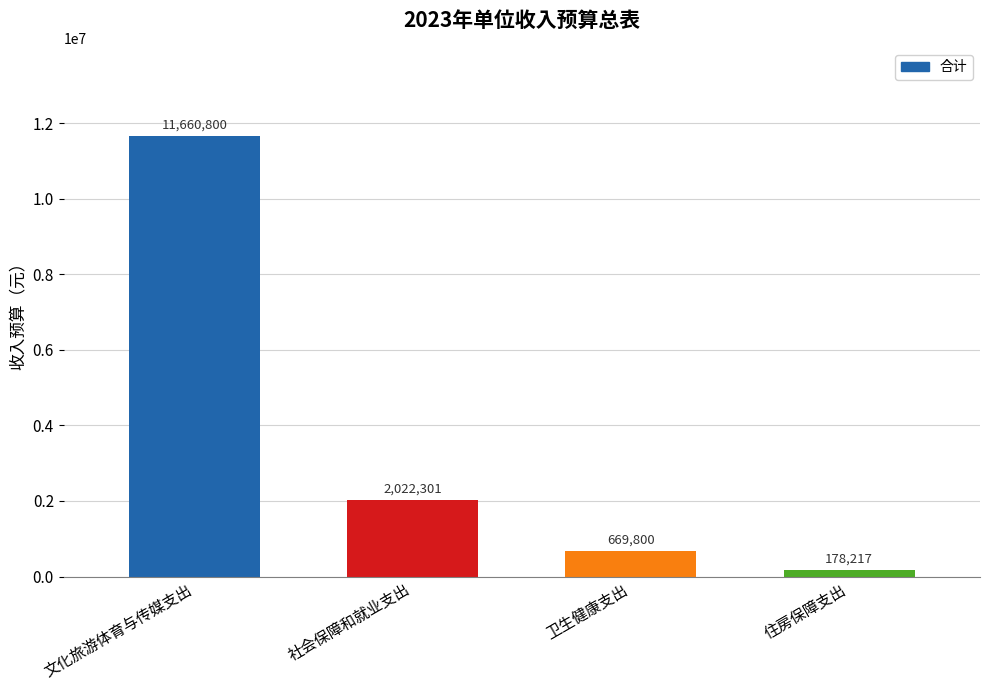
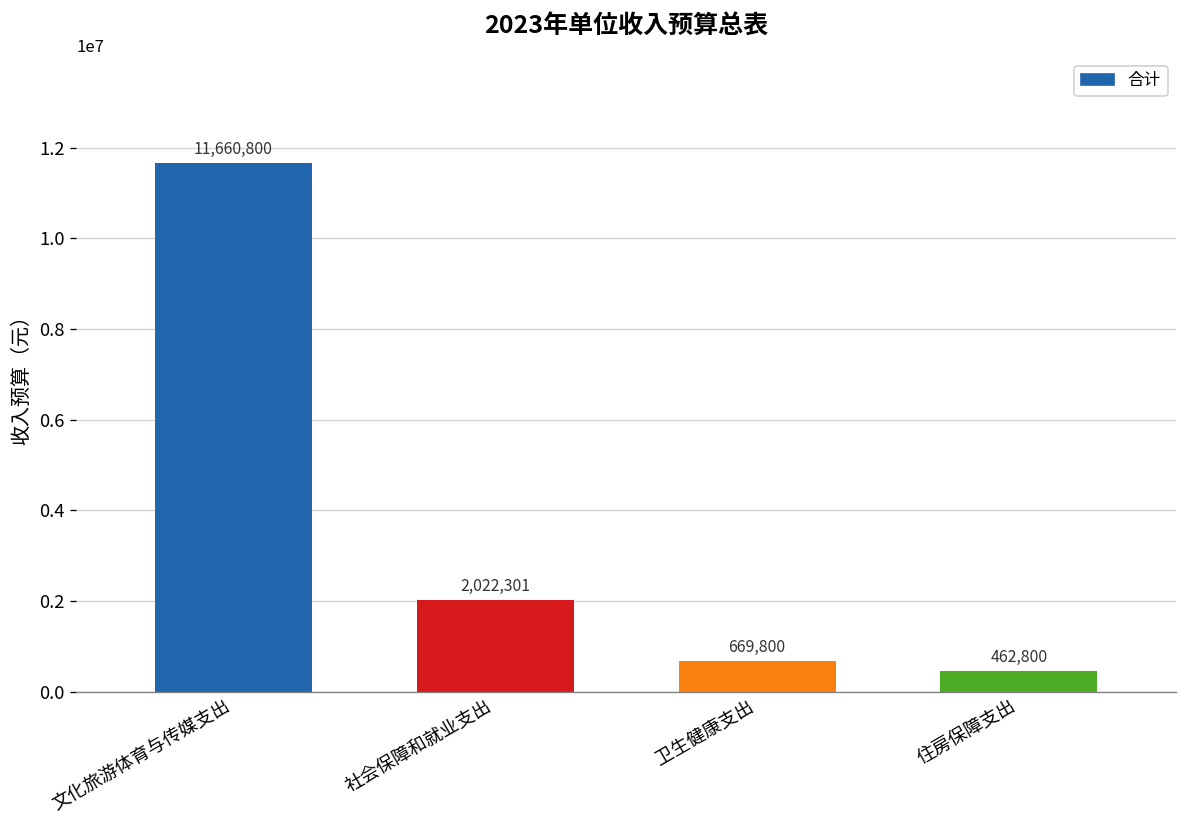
住房保障支出: 178,217 -> 462,800
